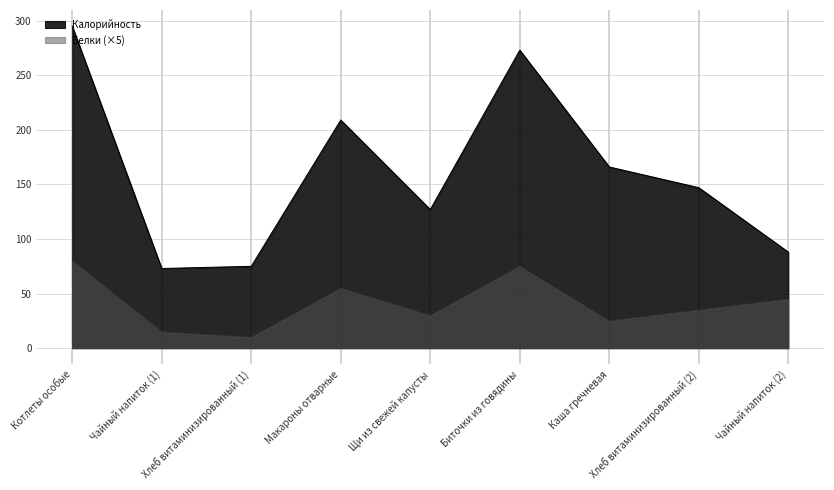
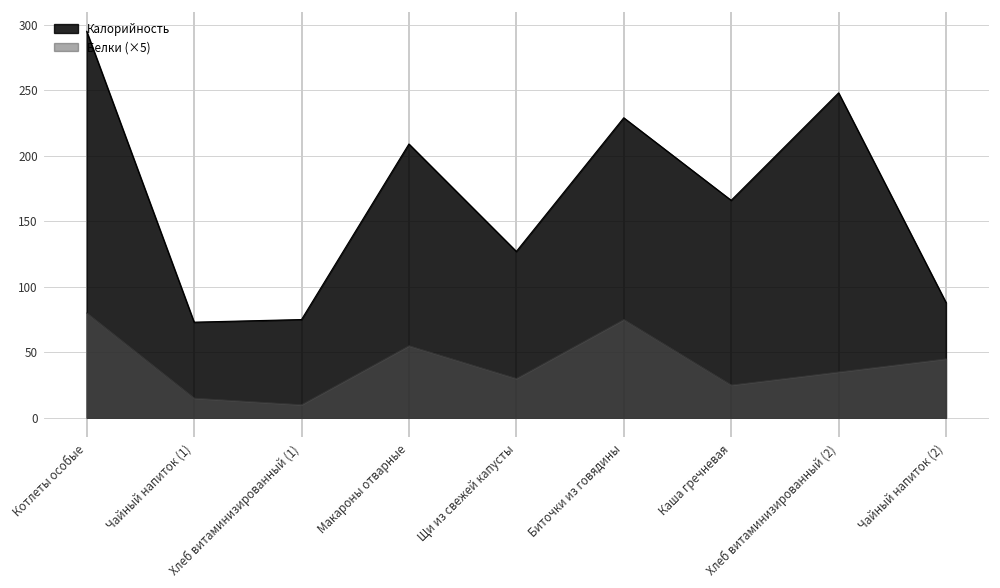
Калорийность, Биточки из говядины: 273 -> 229
Калорийность, Хлеб витаминизированный (2): 147 -> 248
